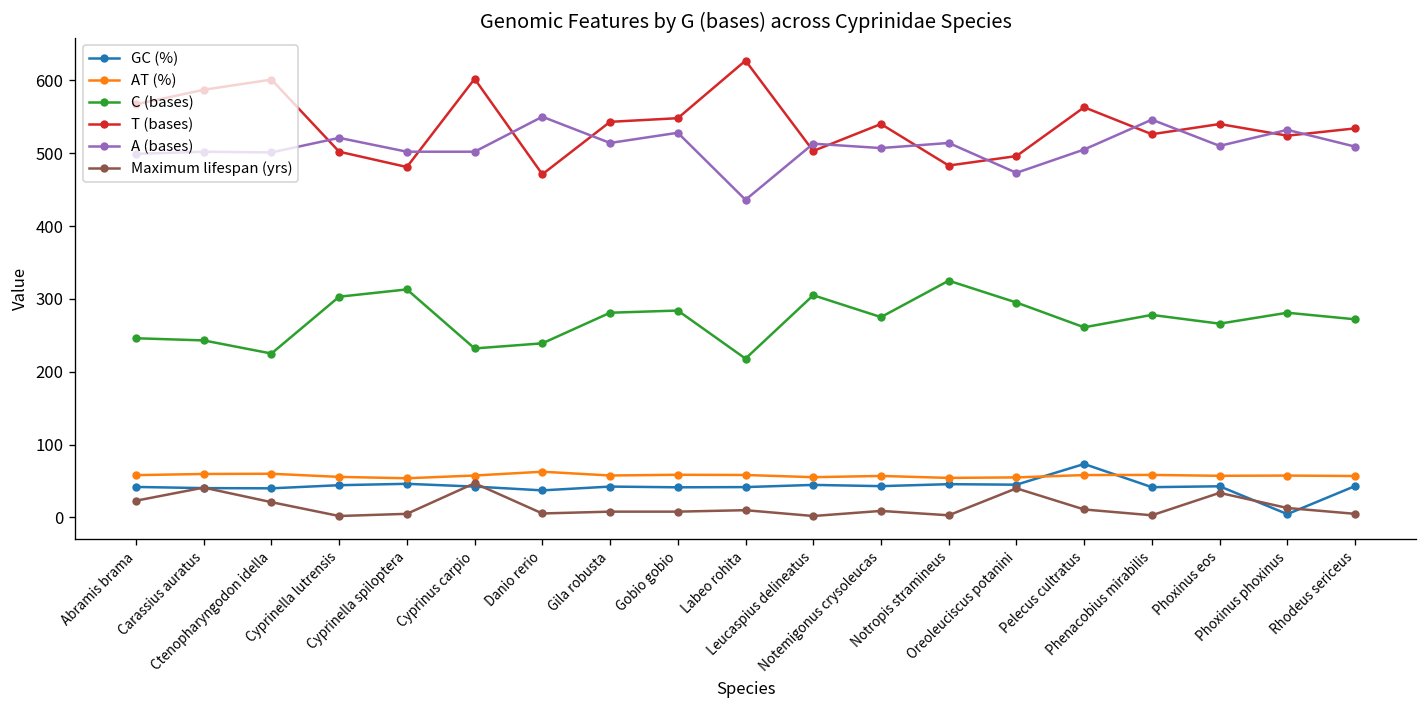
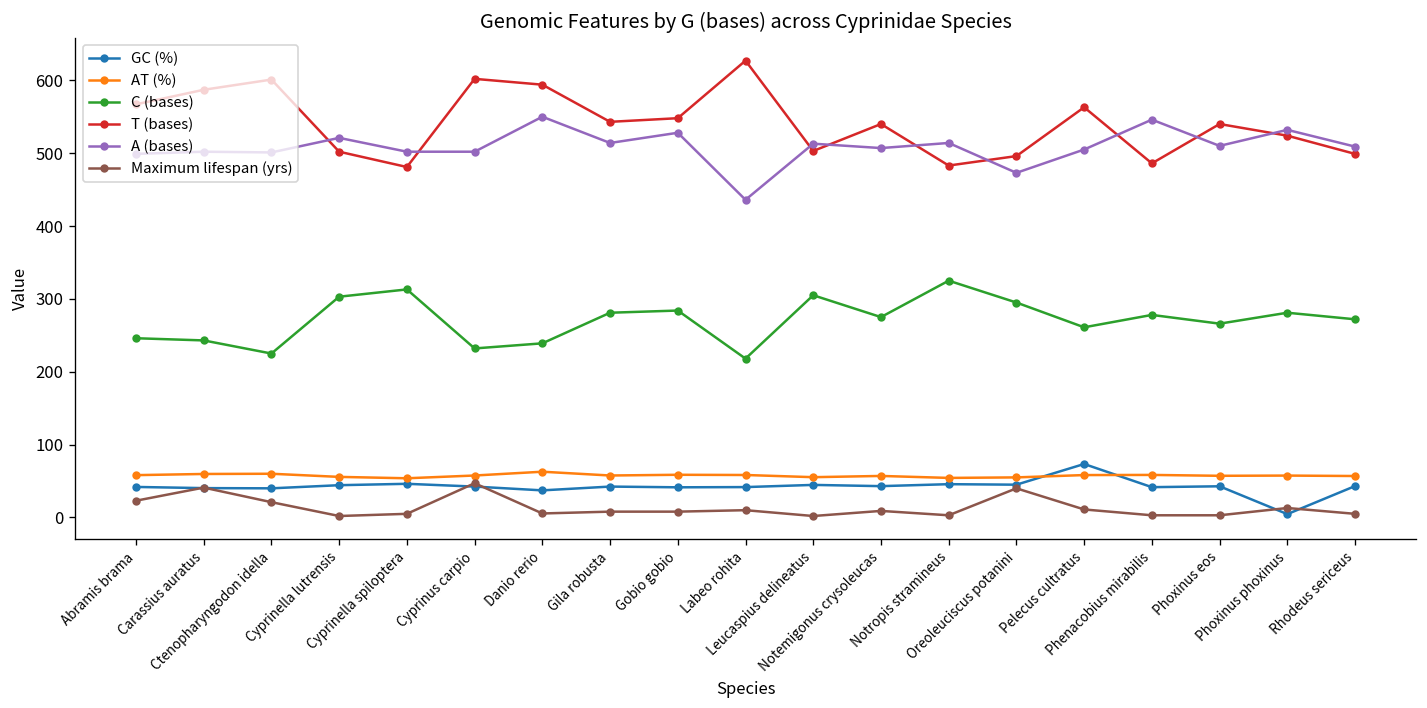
T (bases), Danio rerio: 470 -> 590
T (bases), Phenacobius mirabilis: 530 -> 490
Maximum lifespan (yrs), Phoxinus eos: 30 -> 0
T (bases), Rhodeus sericeus: 530 -> 500
